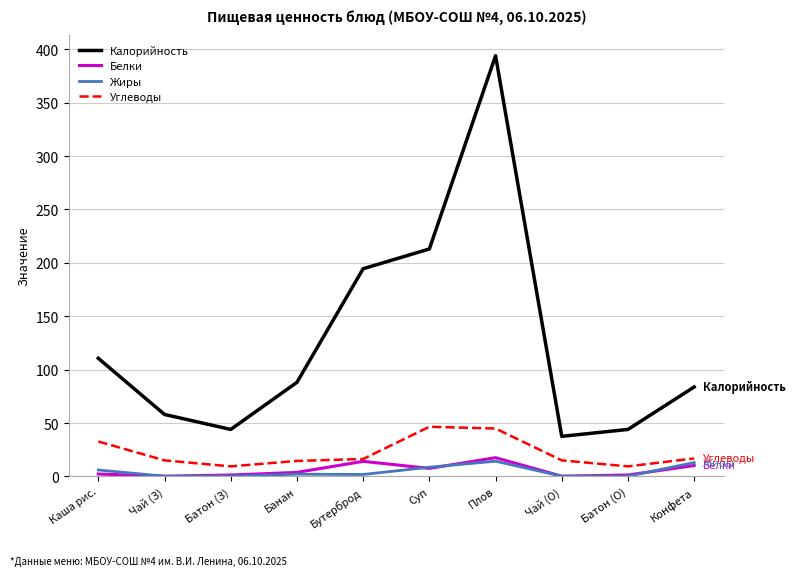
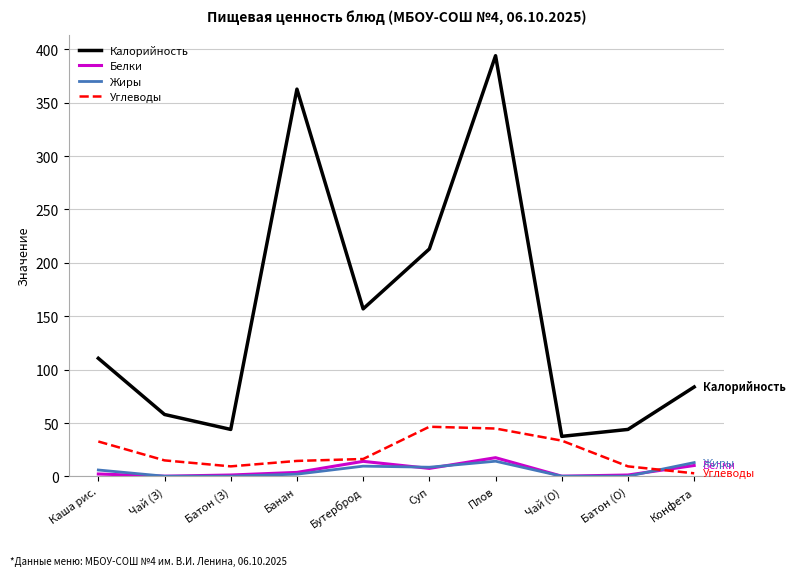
Калорийность, Банан: 88 -> 363
Калорийность, Бутерброд: 195 -> 157
Жиры, Бутерброд: 2 -> 10
Углеводы, Чай (О): 15 -> 34
Углеводы, Конфета: 17 -> 3
